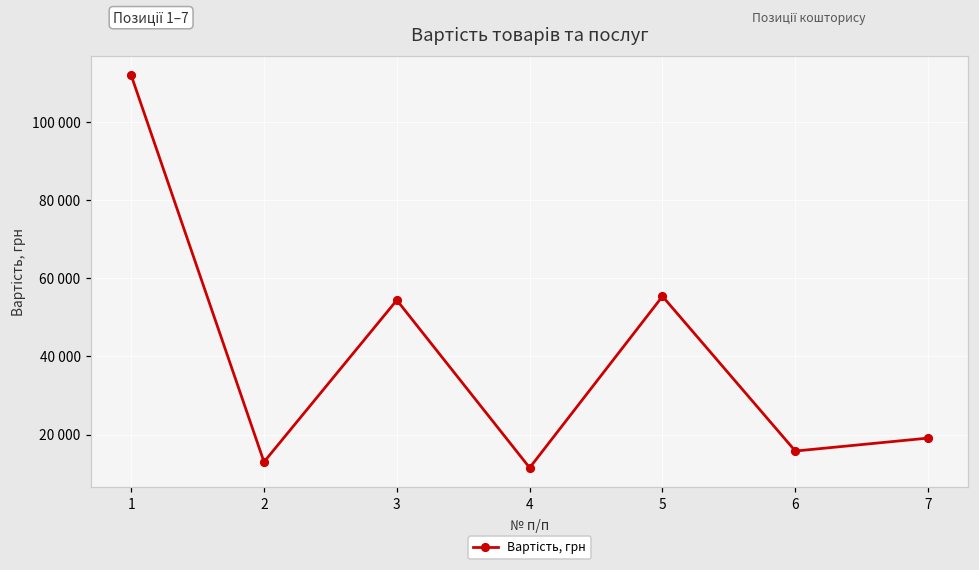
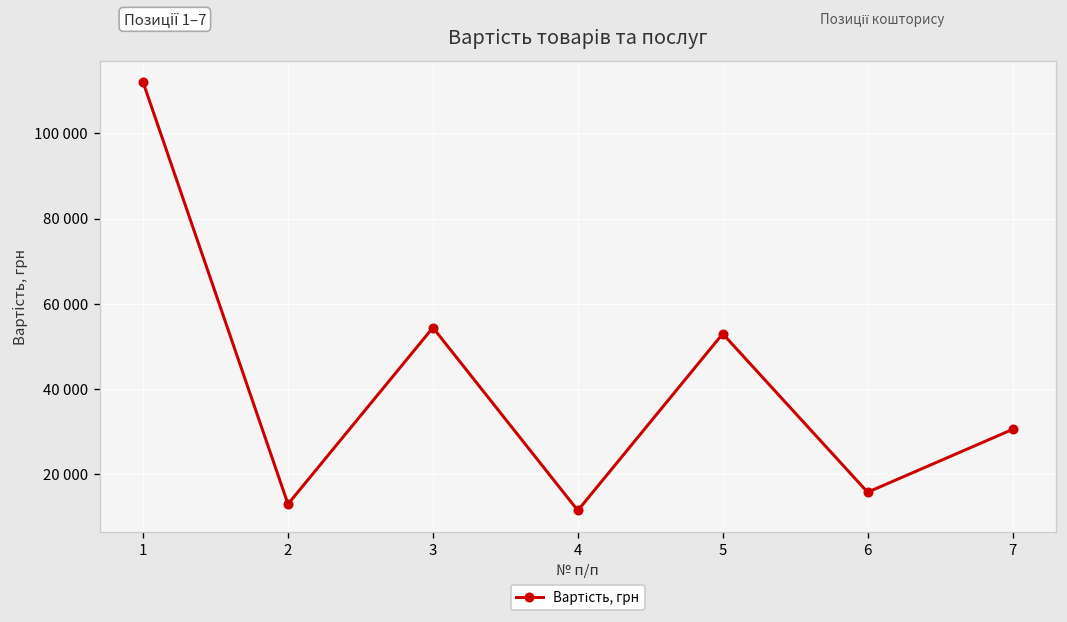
5: 55000 -> 53000
7: 19000 -> 31000
